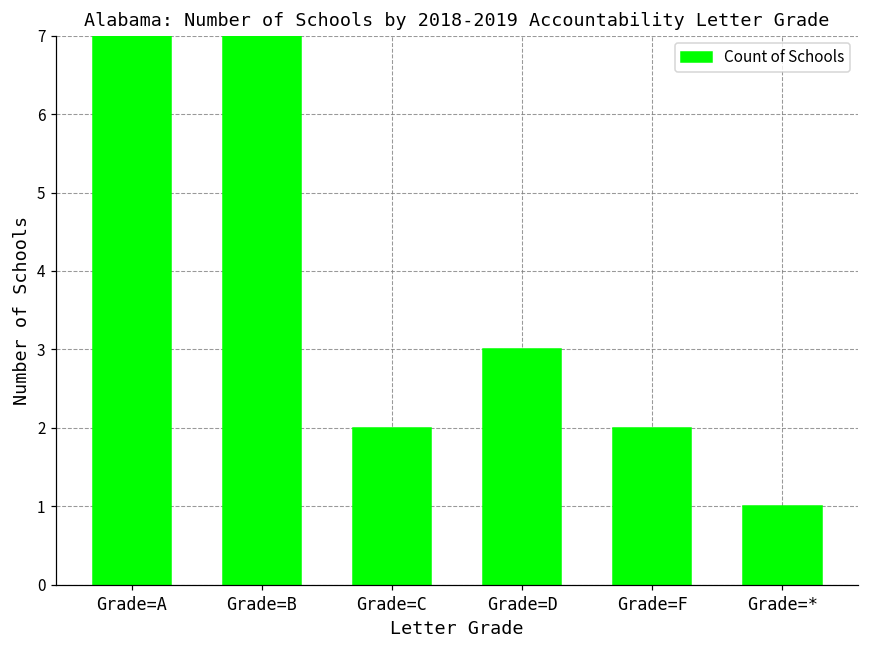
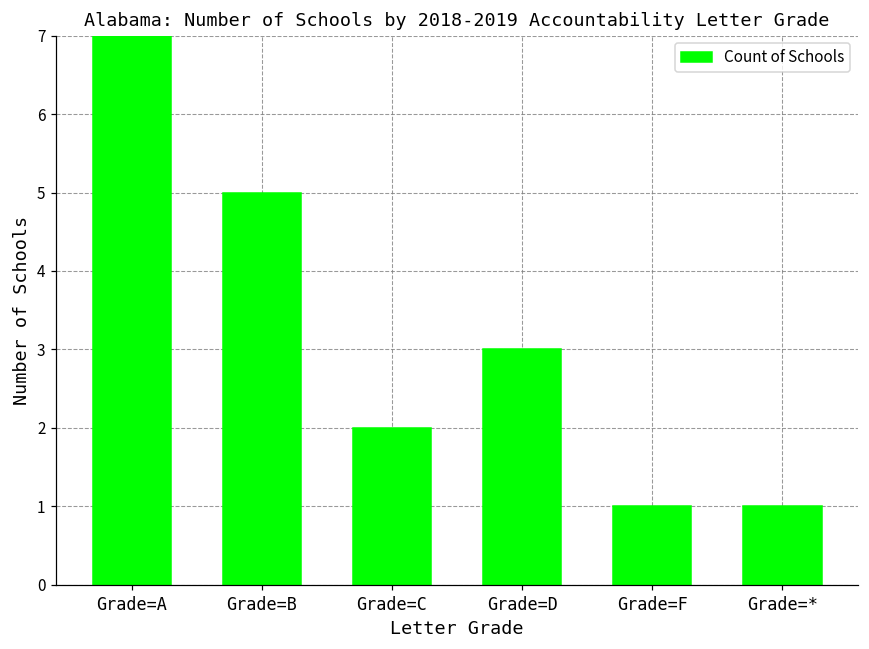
Grade=B: 7 -> 5
Grade=F: 2 -> 1
